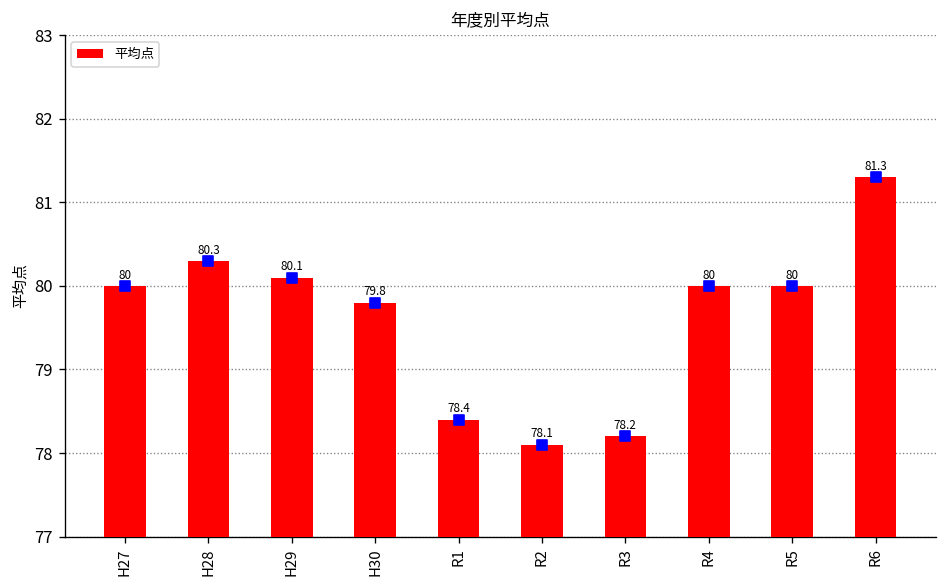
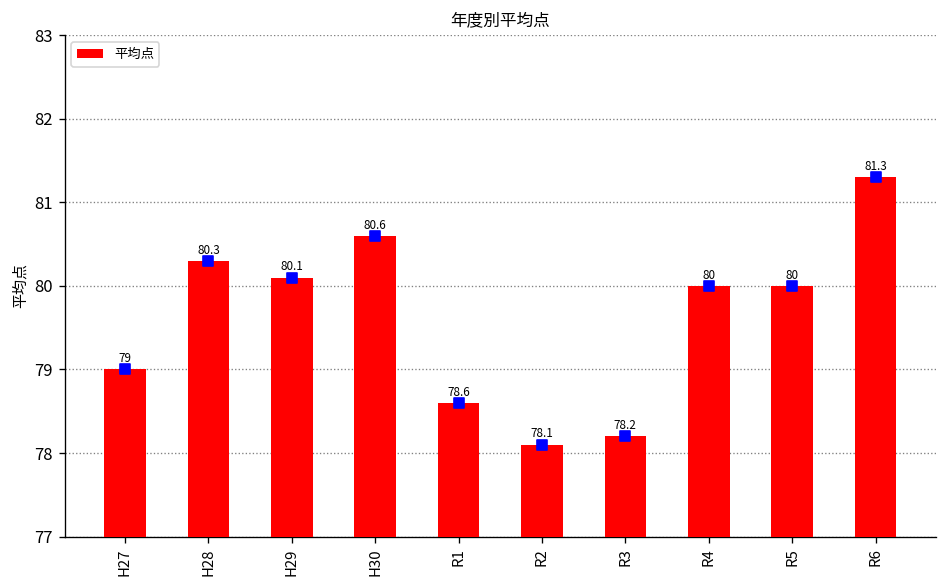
H27: 80 -> 79
H30: 79.8 -> 80.6
R1: 78.4 -> 78.6
